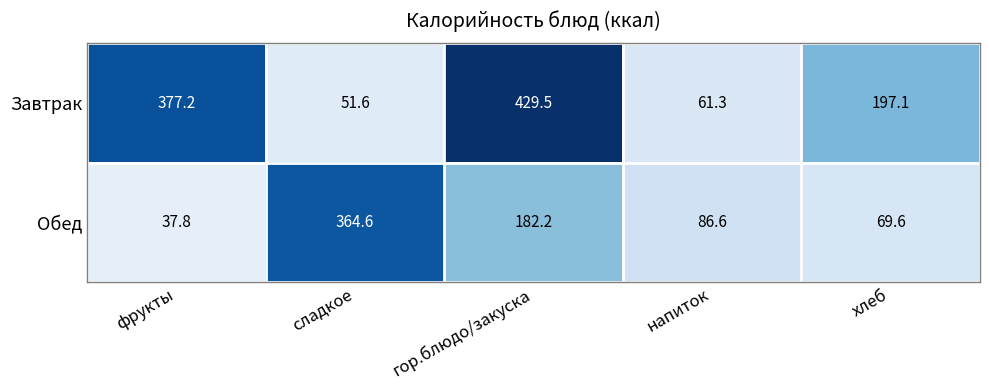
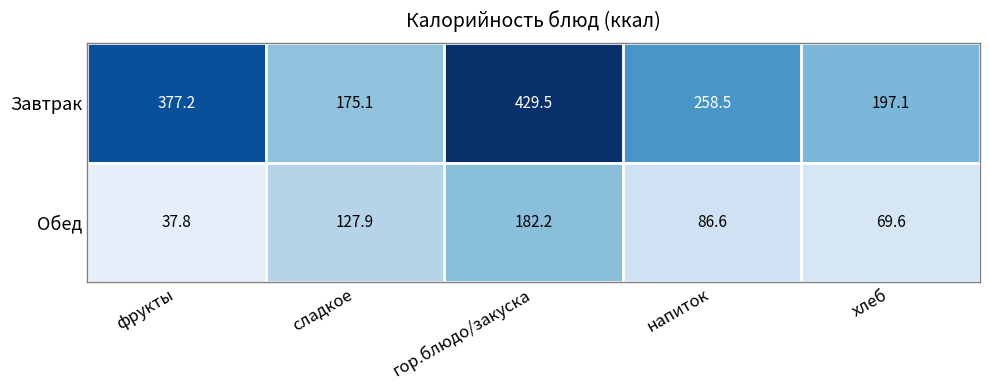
Завтрак, сладкое: 51.6 -> 175.1
Завтрак, напиток: 61.3 -> 258.5
Обед, сладкое: 364.6 -> 127.9
